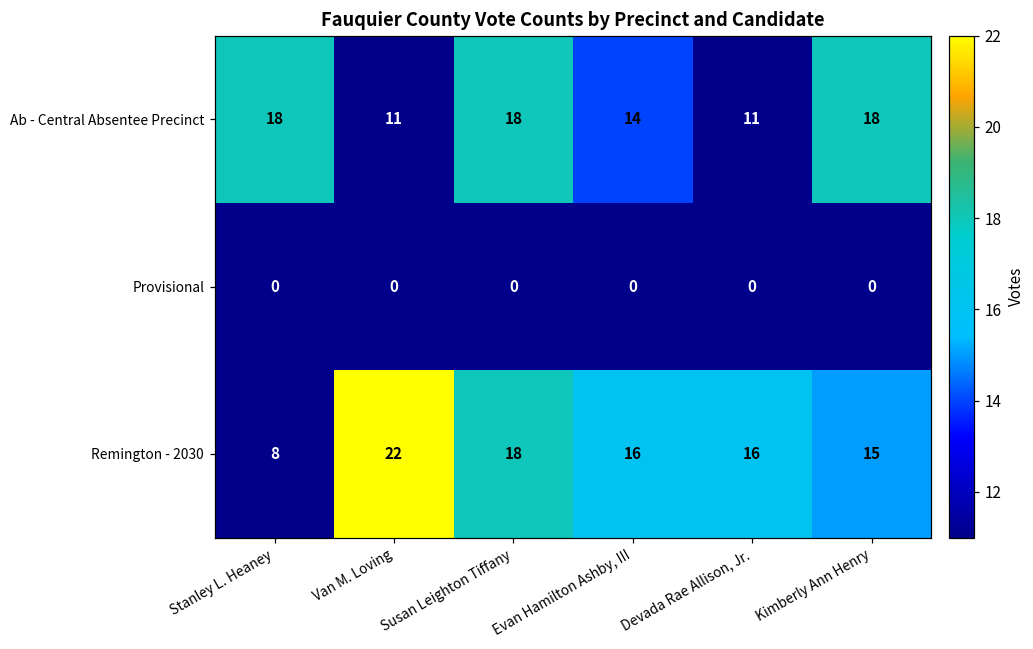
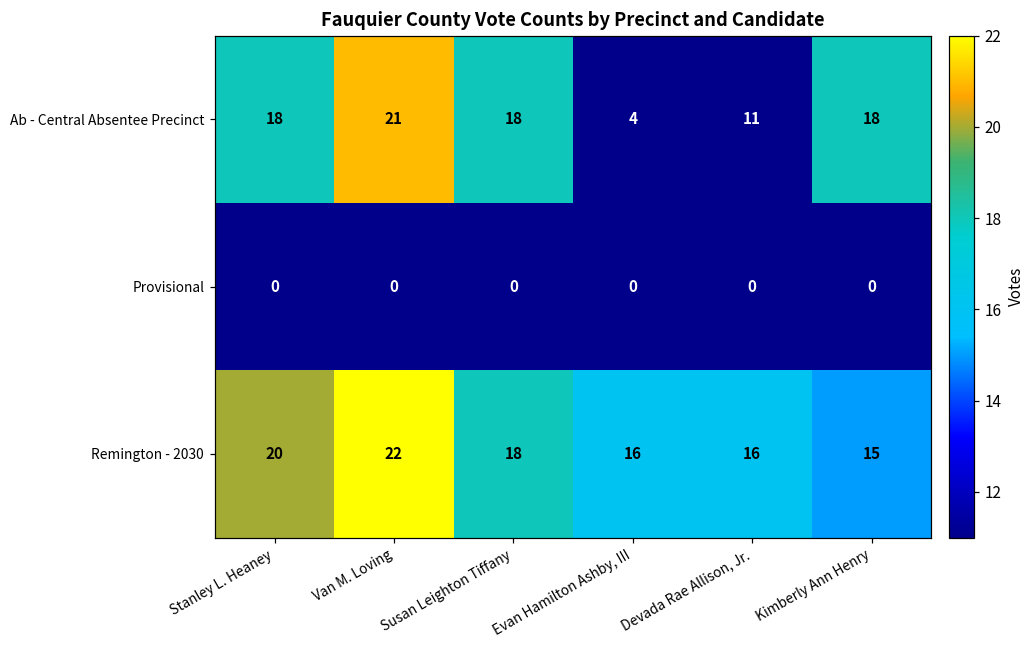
Ab - Central Absentee Precinct, Van M. Loving: 11 -> 21
Ab - Central Absentee Precinct, Evan Hamilton Ashby, III: 14 -> 4
Remington - 2030, Stanley L. Heaney: 8 -> 20
